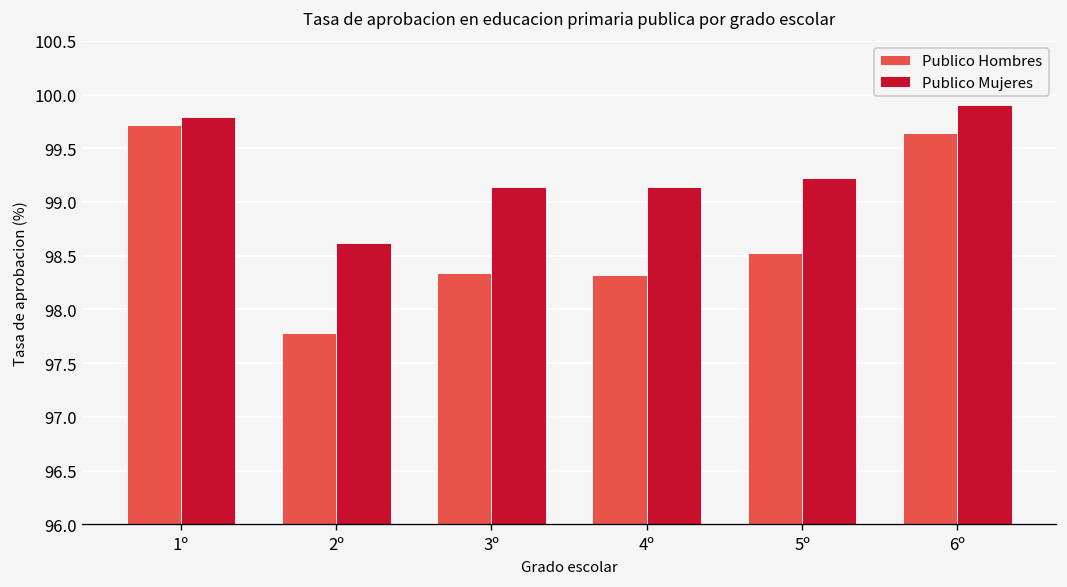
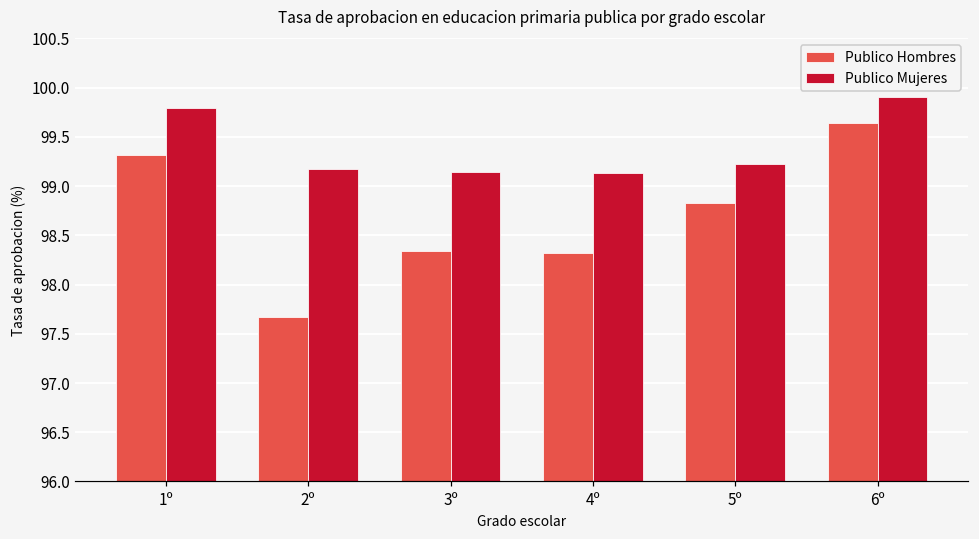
Publico Hombres, 1º: 99.7 -> 99.3
Publico Hombres, 2º: 97.8 -> 97.7
Publico Mujeres, 2º: 98.6 -> 99.2
Publico Hombres, 5º: 98.5 -> 98.8
